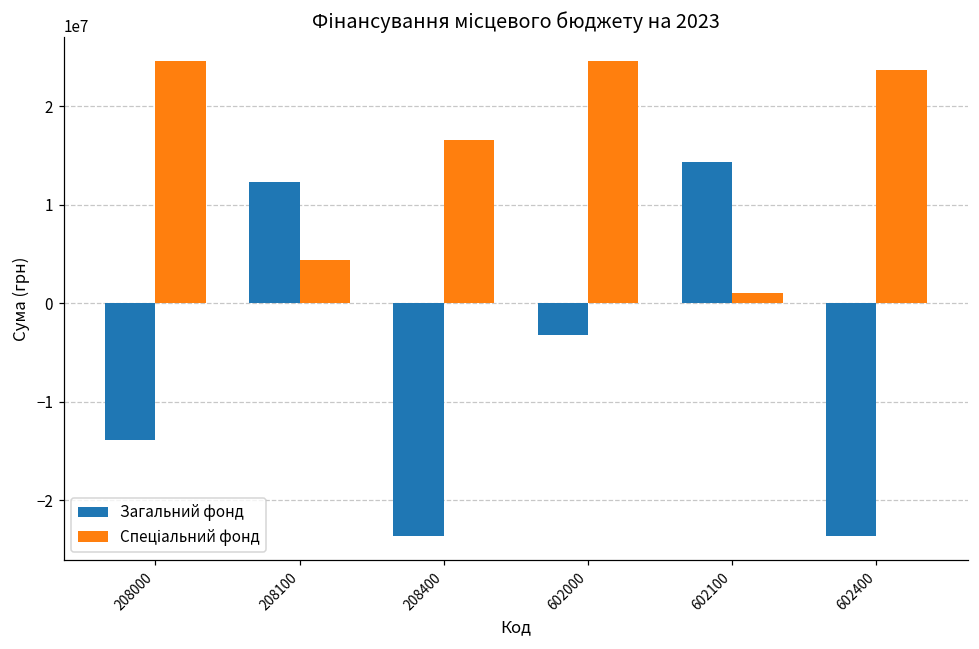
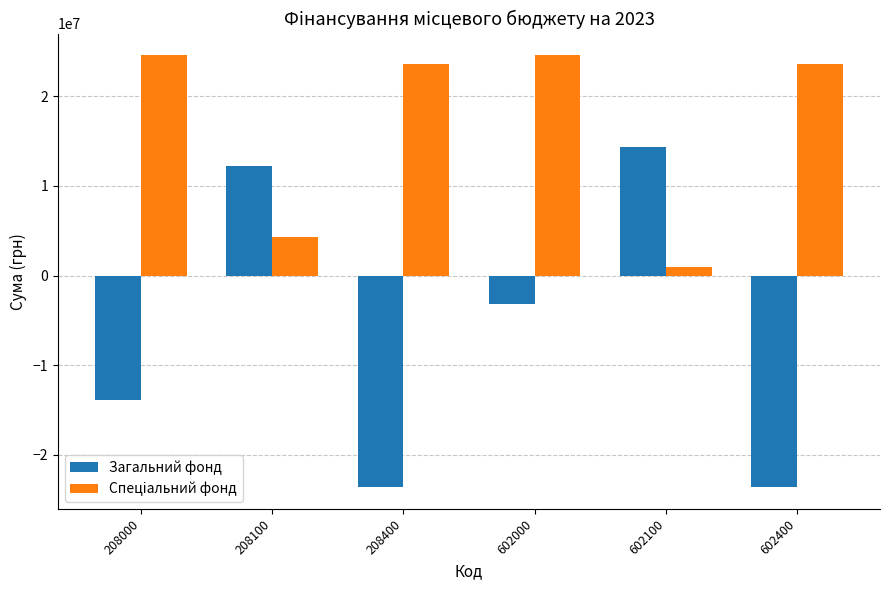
Спеціальний фонд, 208400: 17000000 -> 24000000
